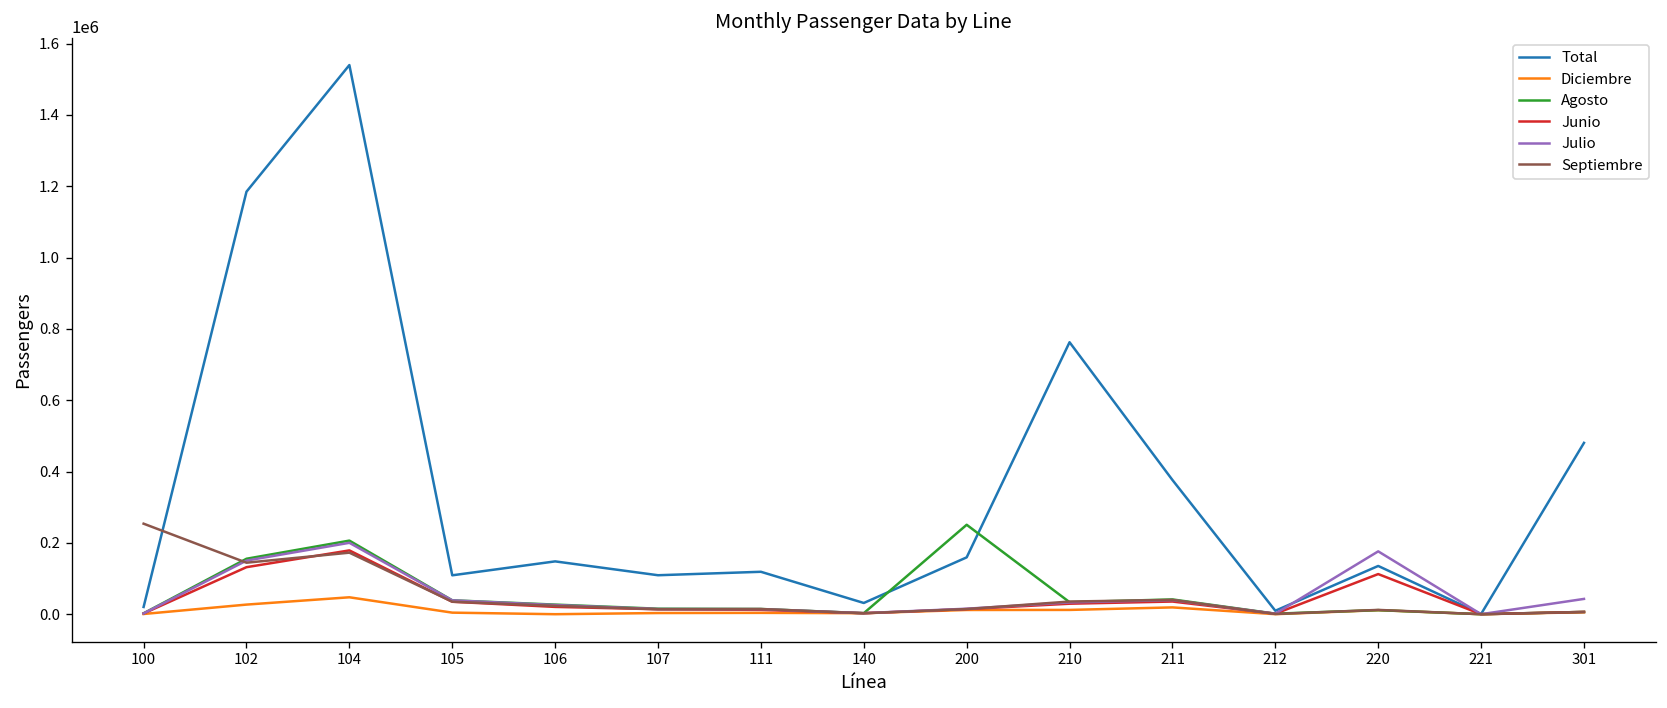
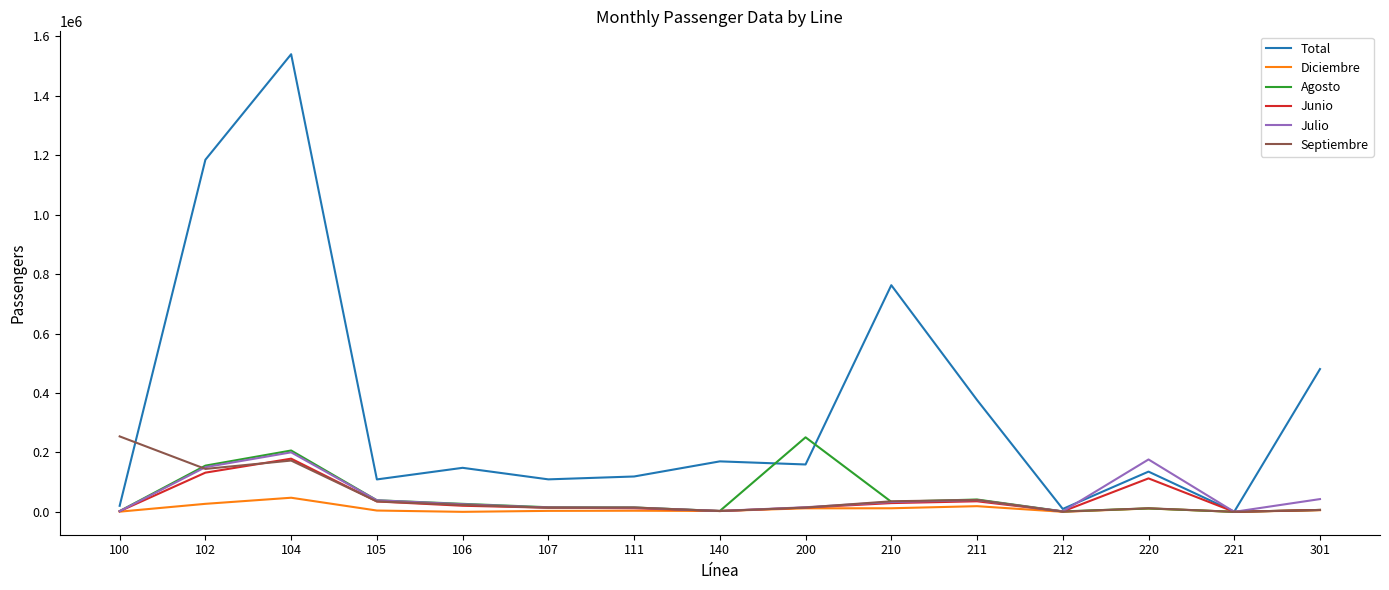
Total, 140: 30000 -> 170000
